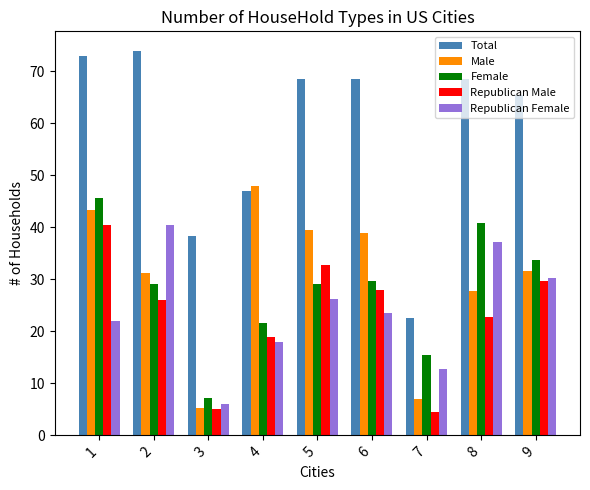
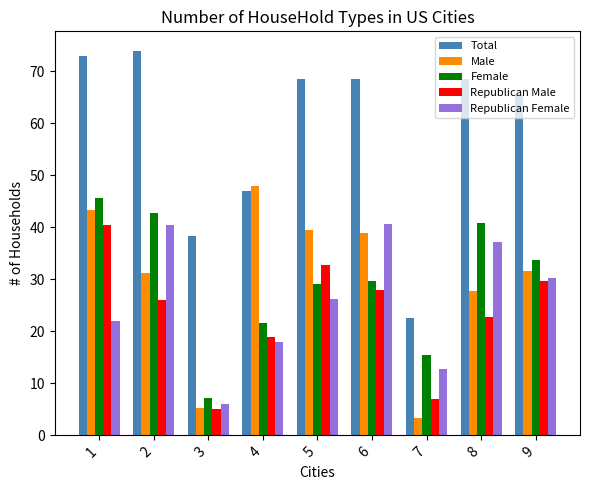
Female, 2: 29 -> 43
Republican Female, 6: 23 -> 41
Male, 7: 7 -> 3
Republican Male, 7: 5 -> 7
